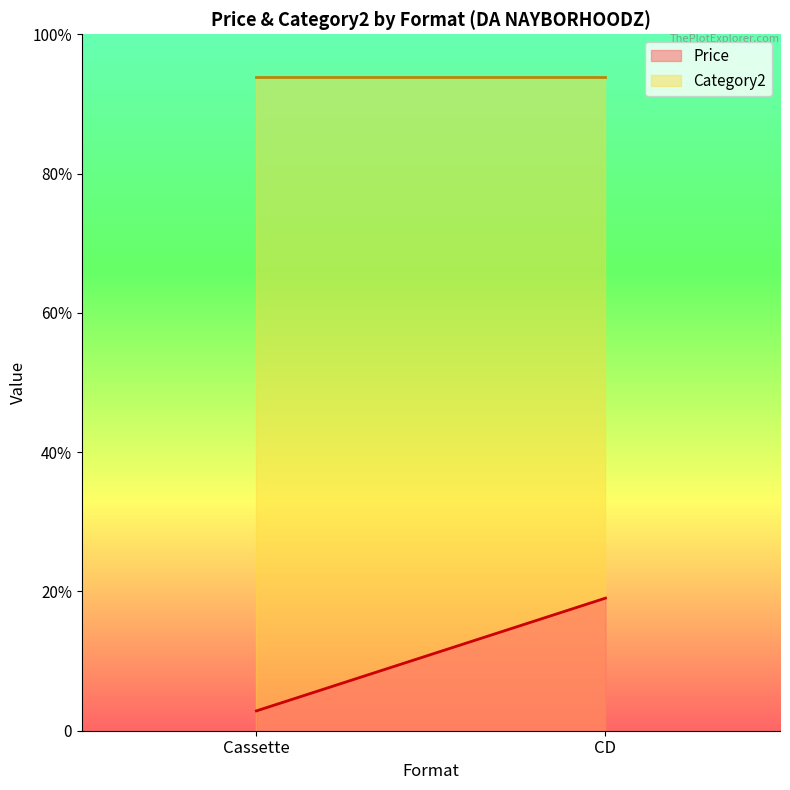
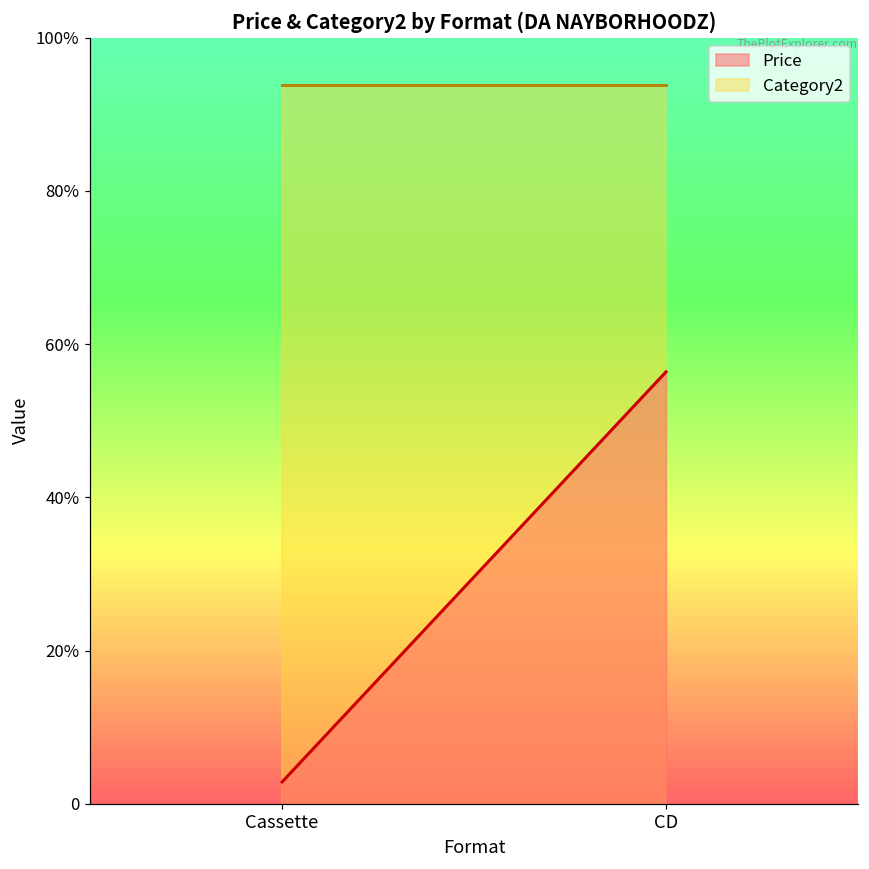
Price, CD: 19% -> 56%
